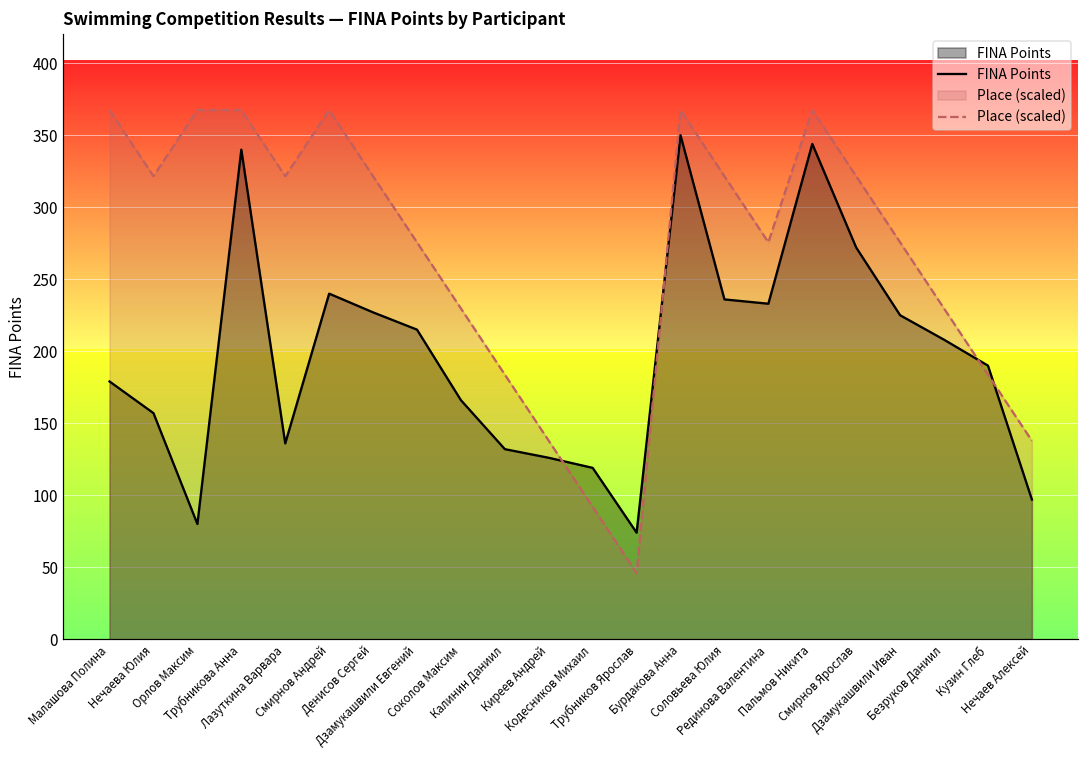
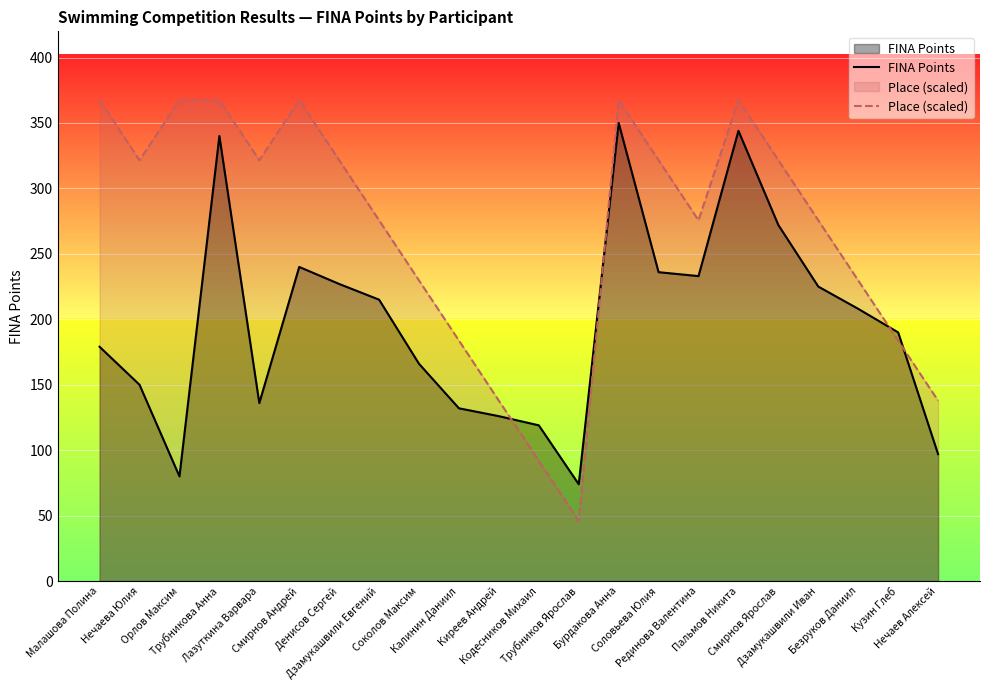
FINA Points, Нечаева Юлия: 157 -> 150
